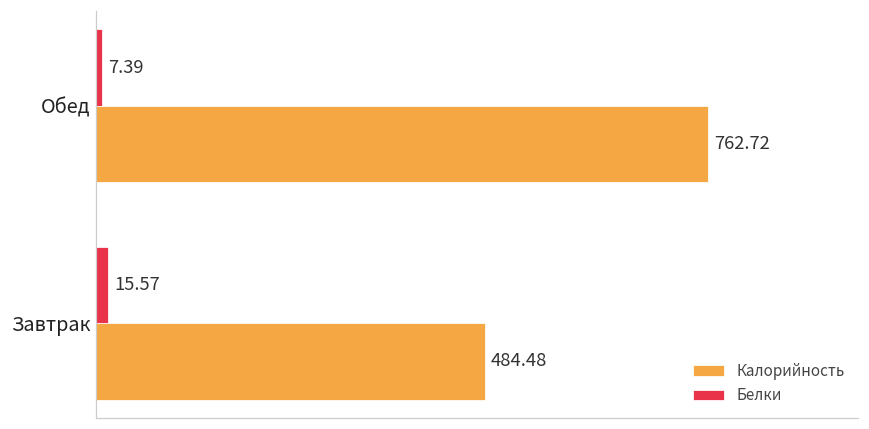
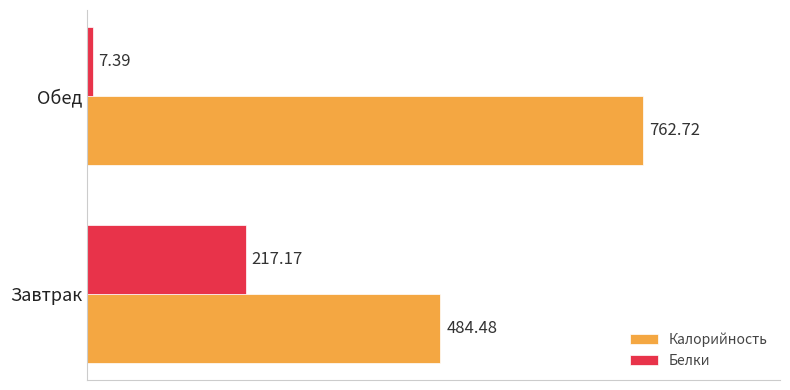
Белки, Завтрак: 15.57 -> 217.17
